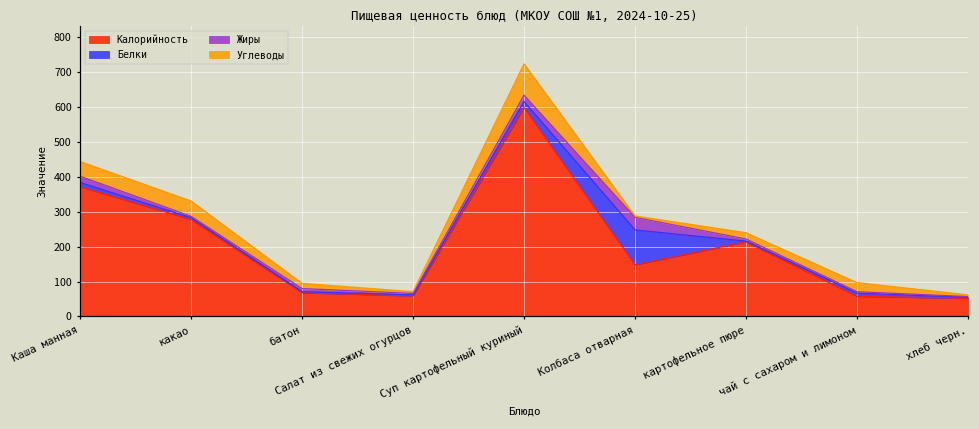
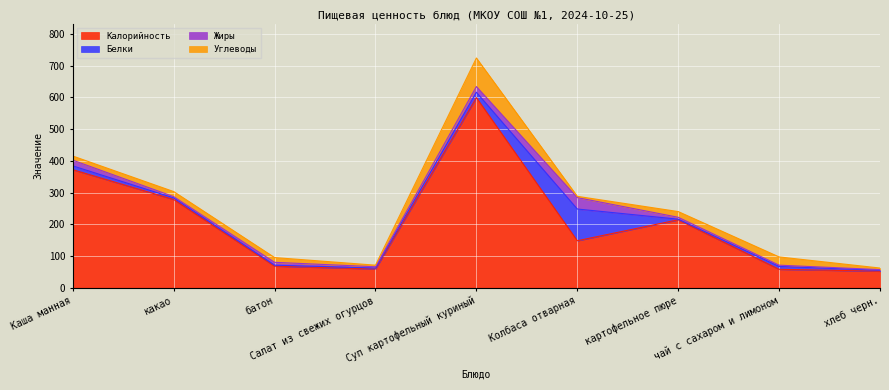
Углеводы, Каша манная: 40 -> 10
Углеводы, какао: 40 -> 20
